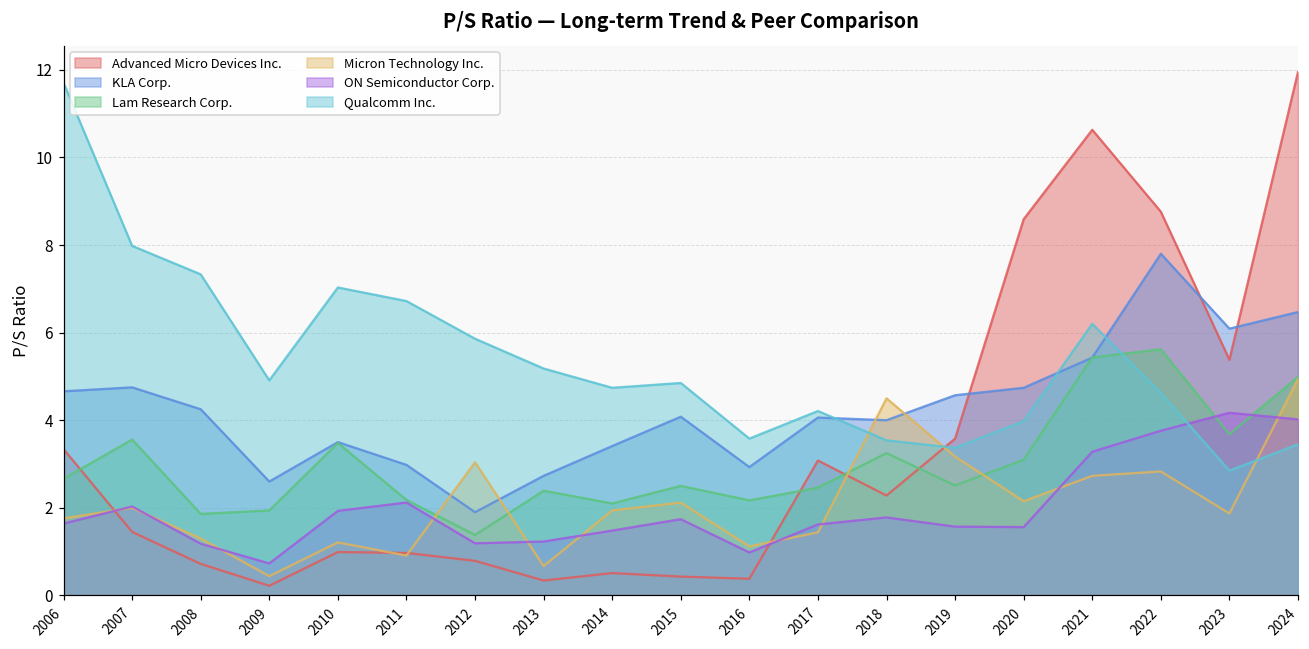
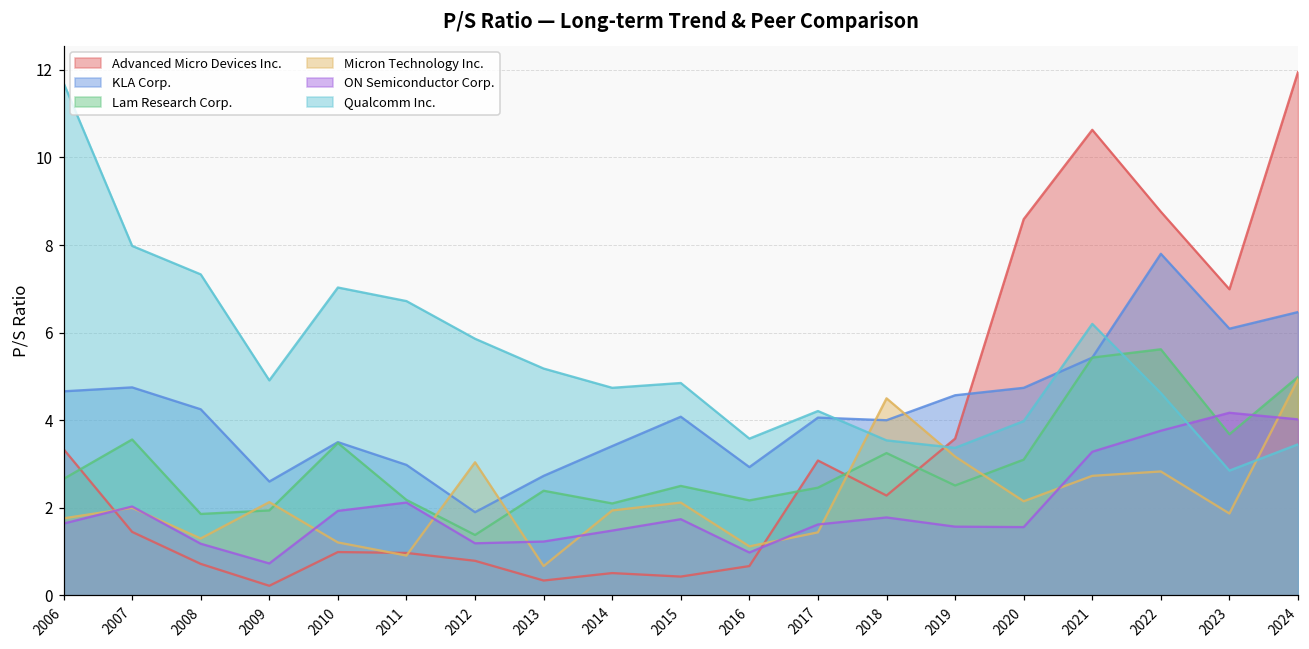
Micron Technology Inc., 2009: 0.4 -> 2.1
Advanced Micro Devices Inc., 2016: 0.4 -> 0.7
Advanced Micro Devices Inc., 2023: 5.4 -> 7.0
